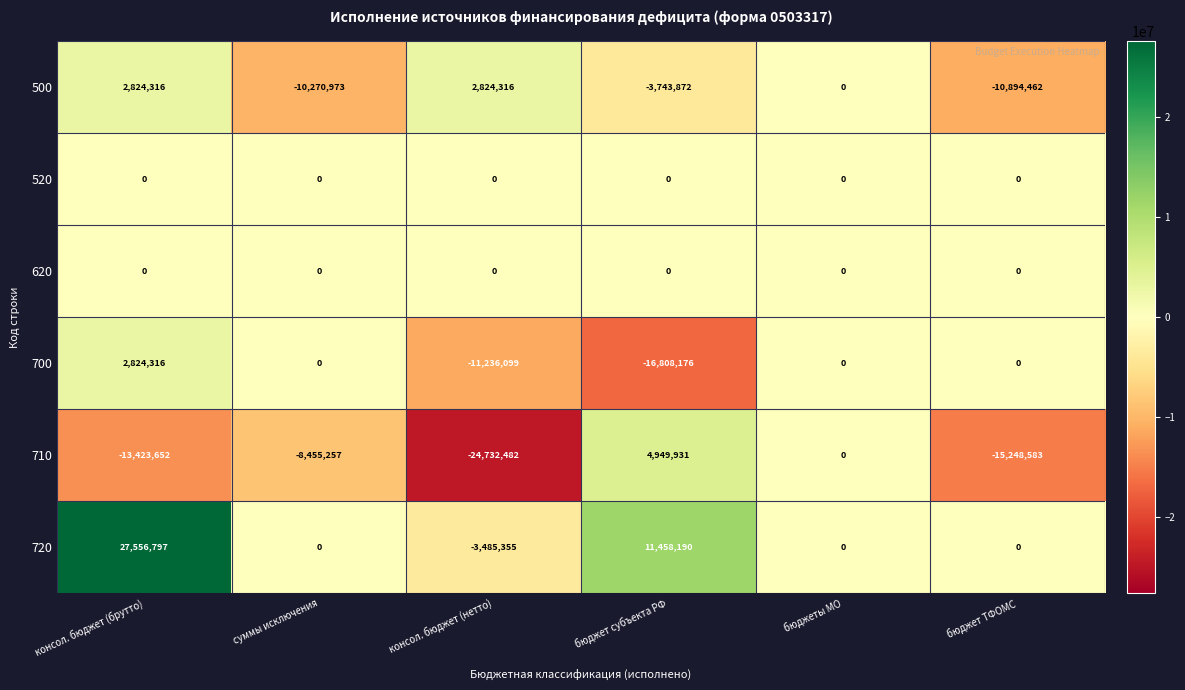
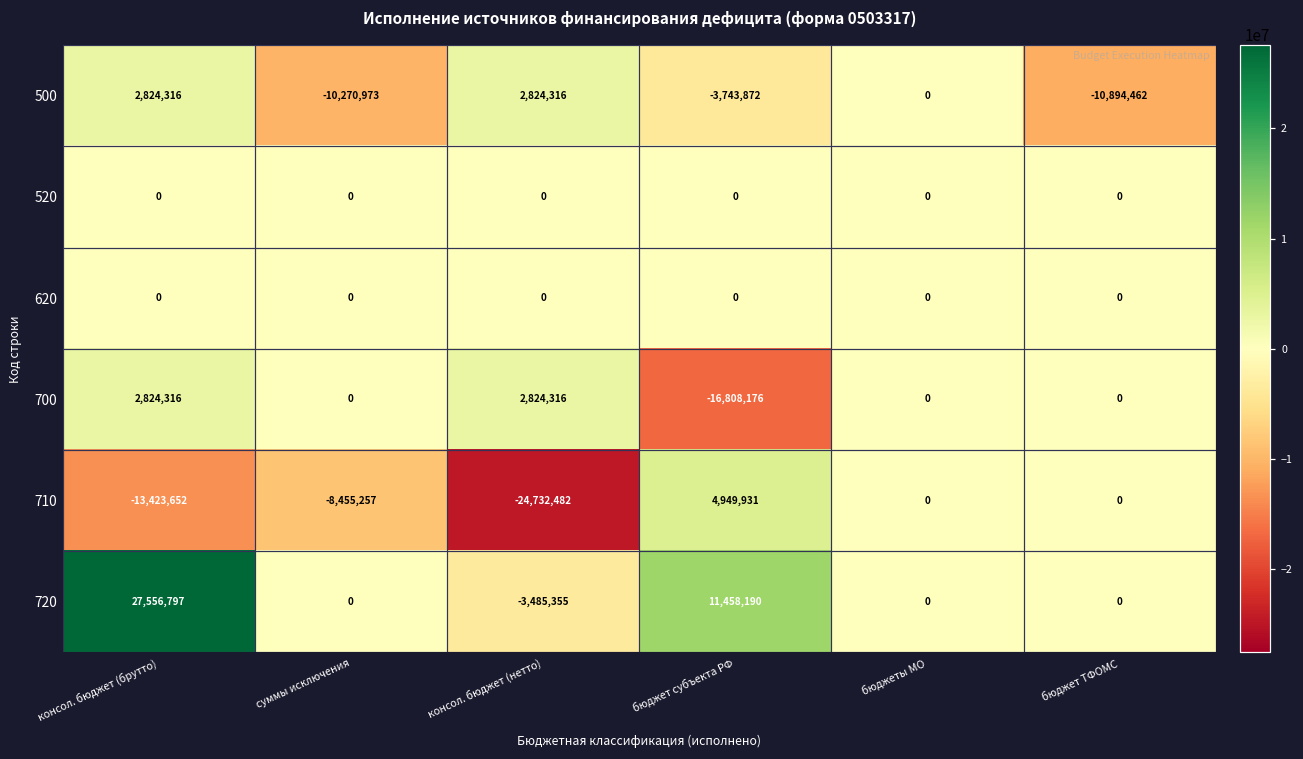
700, консол. бюджет (нетто): -11,236,099 -> 2,824,316
710, бюджет ТФОМС: -15,248,583 -> 0
